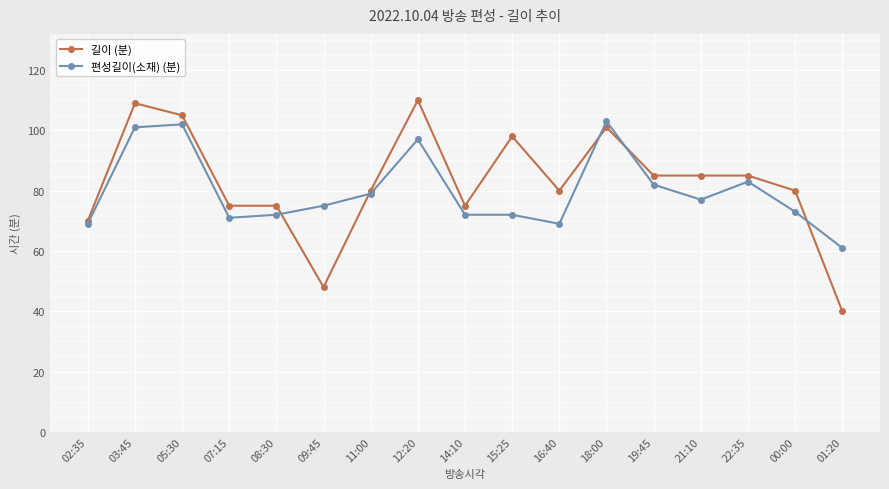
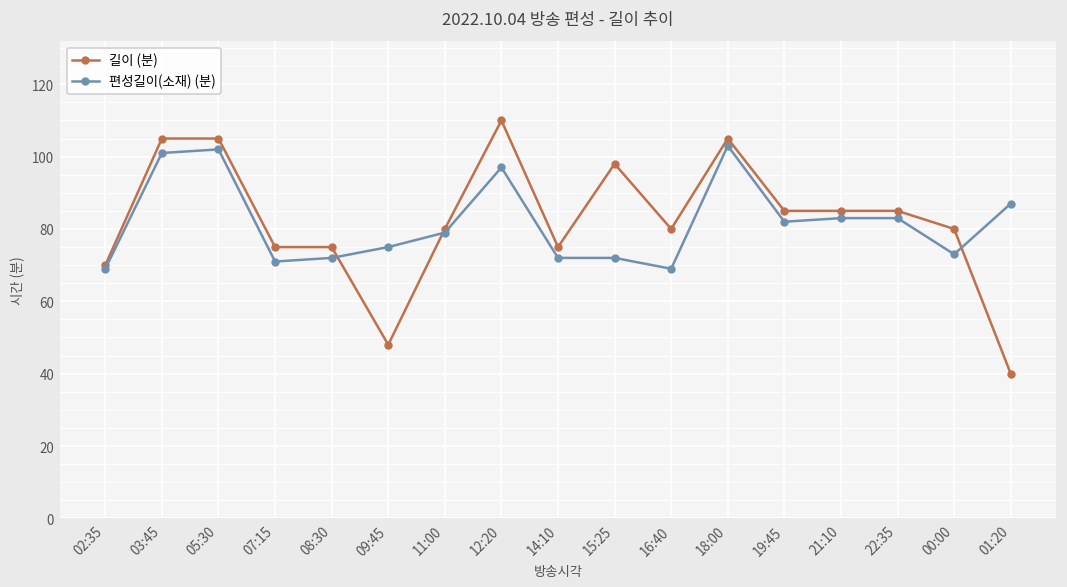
길이 (분), 03:45: 109 -> 105
길이 (분), 18:00: 101 -> 105
편성길이(소재) (분), 21:10: 77 -> 83
편성길이(소재) (분), 01:20: 61 -> 87
